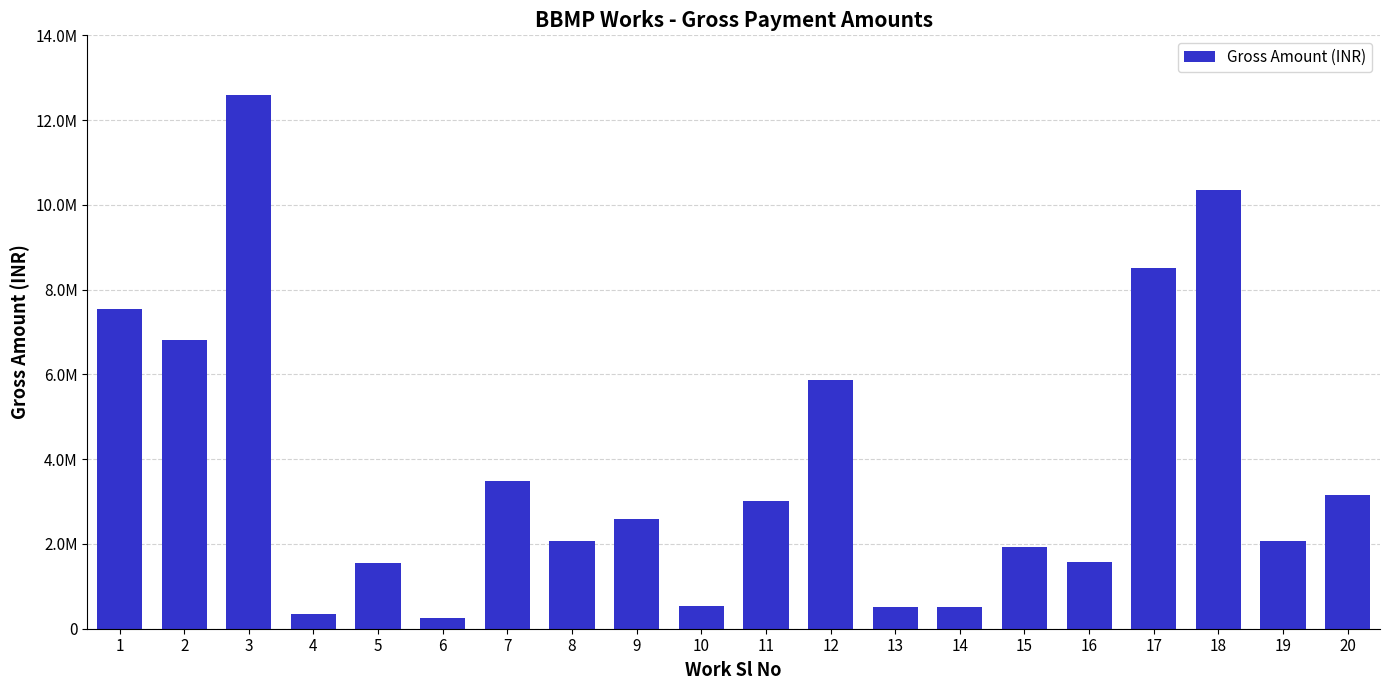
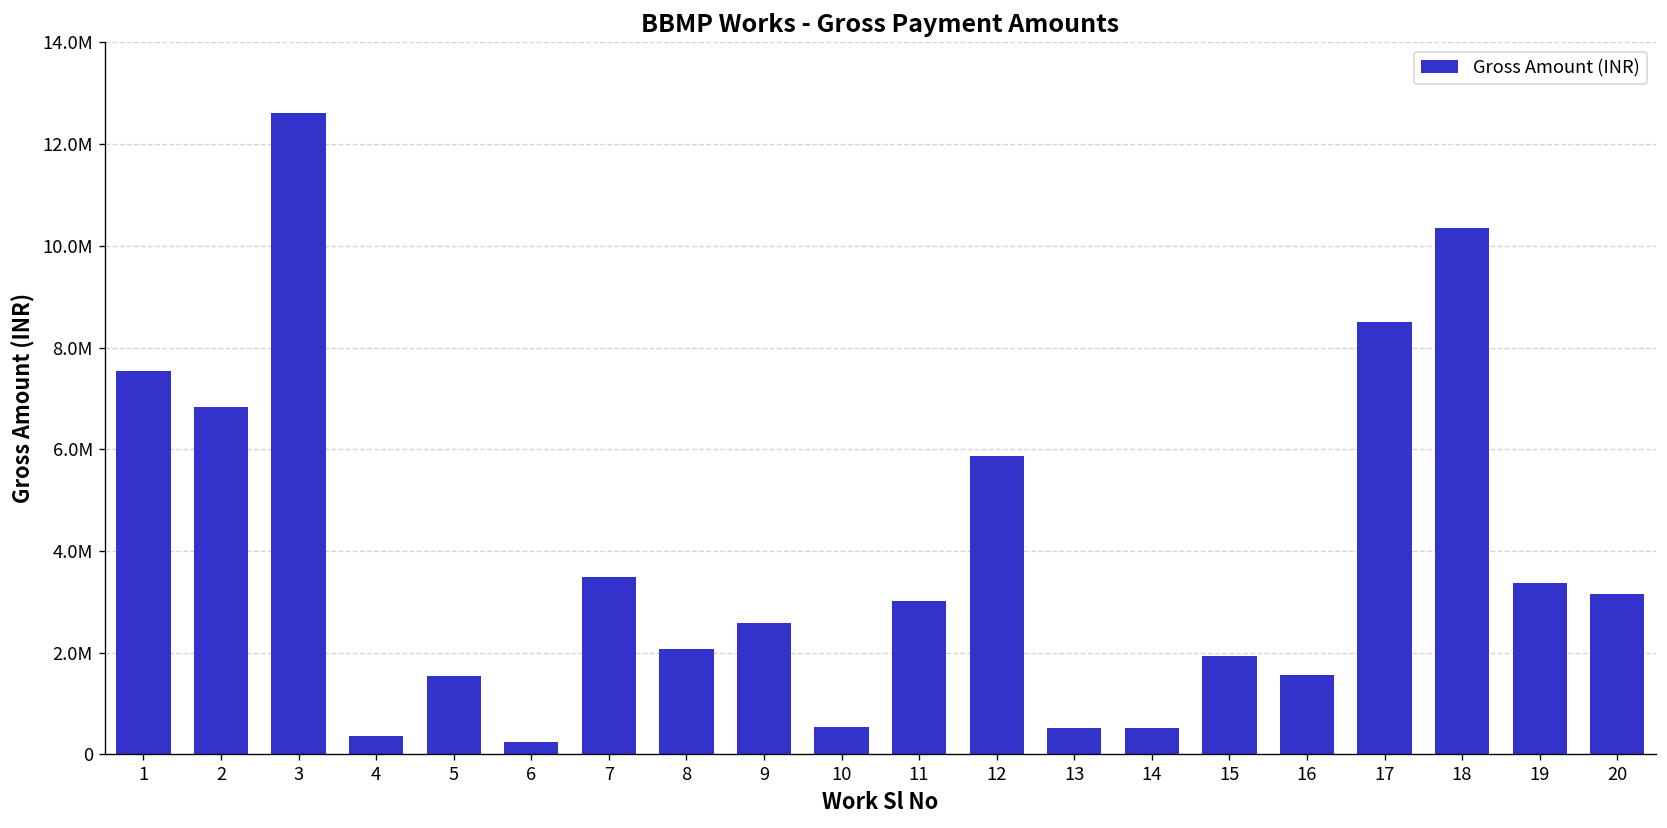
19: 2100000 -> 3400000
